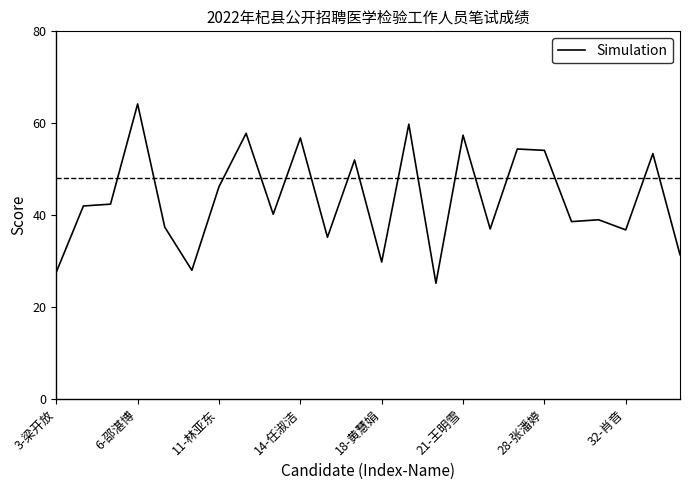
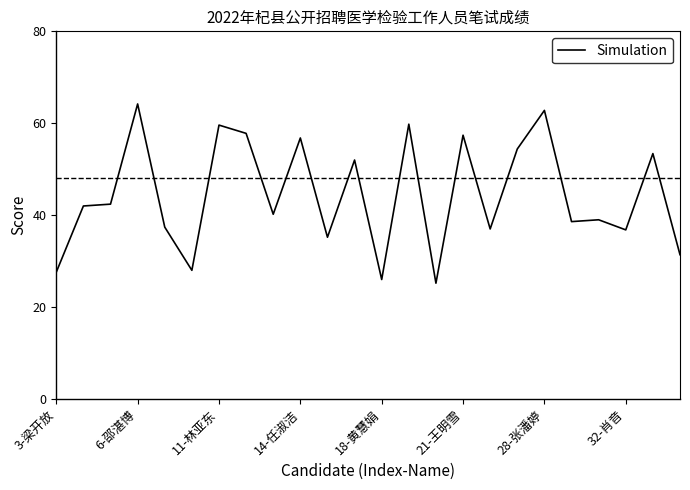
11-林亚东: 46 -> 60
18-黄慧娟: 30 -> 26
28-张潘婷: 54 -> 63
